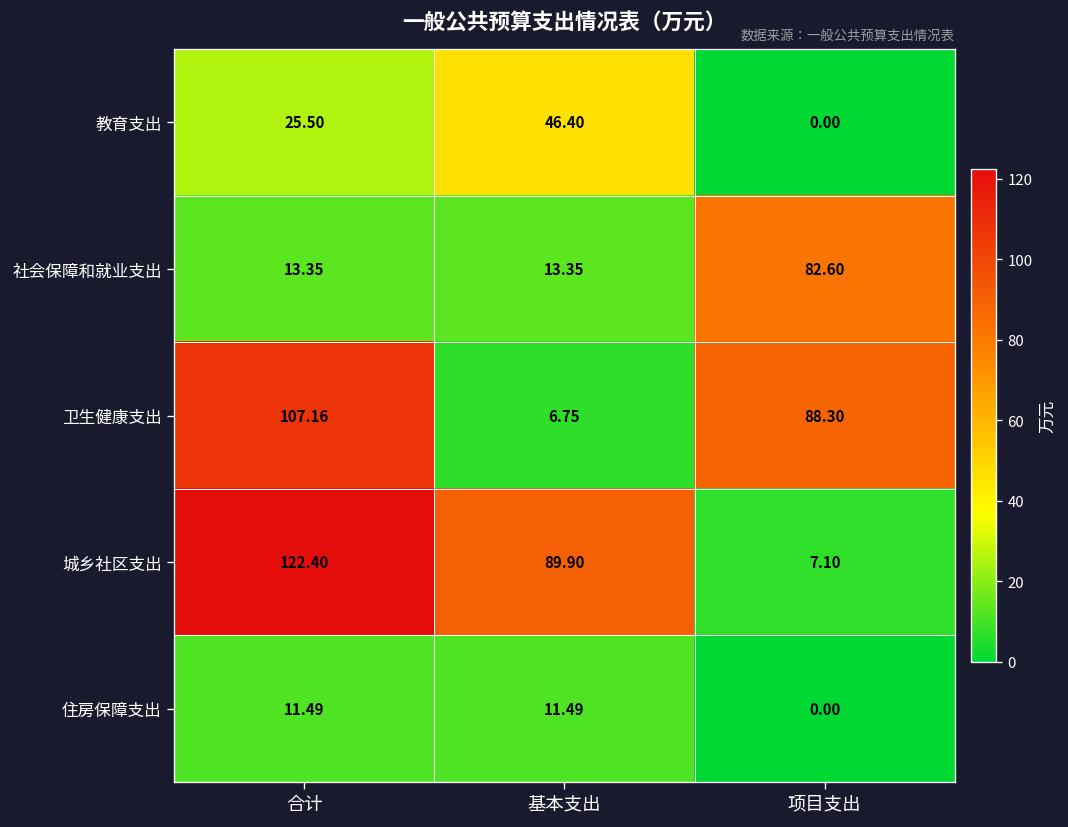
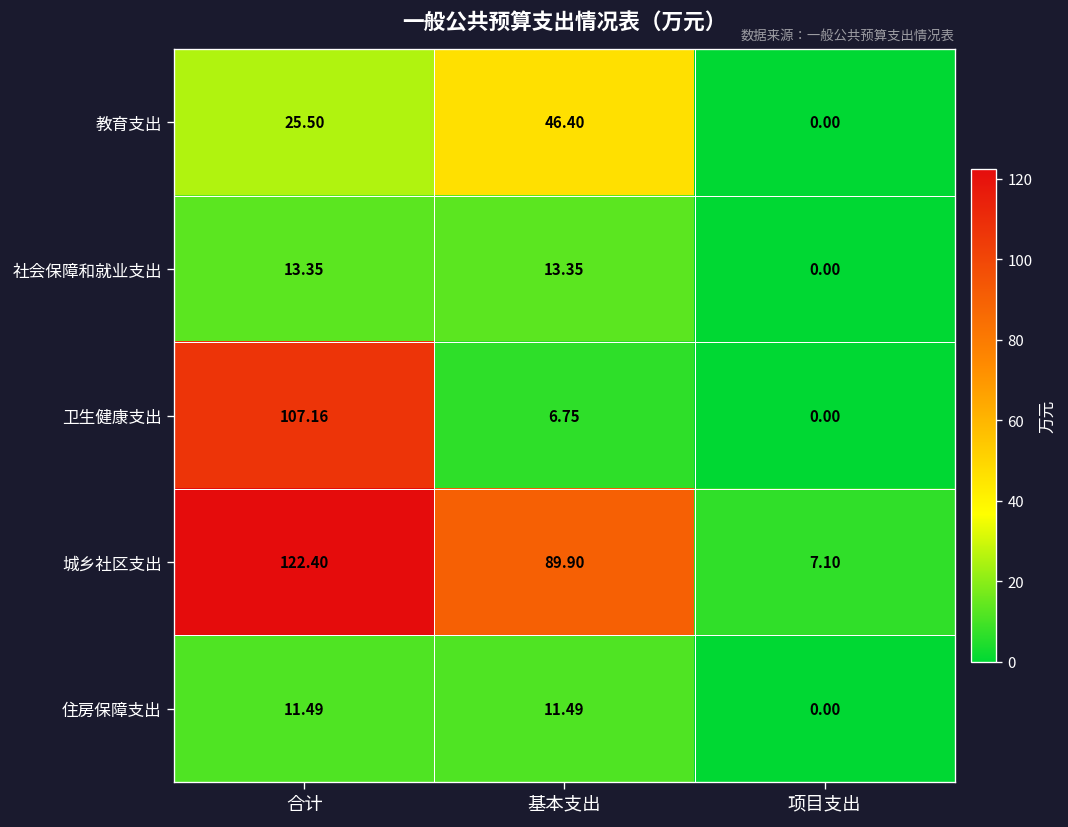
社会保障和就业支出, 项目支出: 82.60 -> 0.00
卫生健康支出, 项目支出: 88.30 -> 0.00
